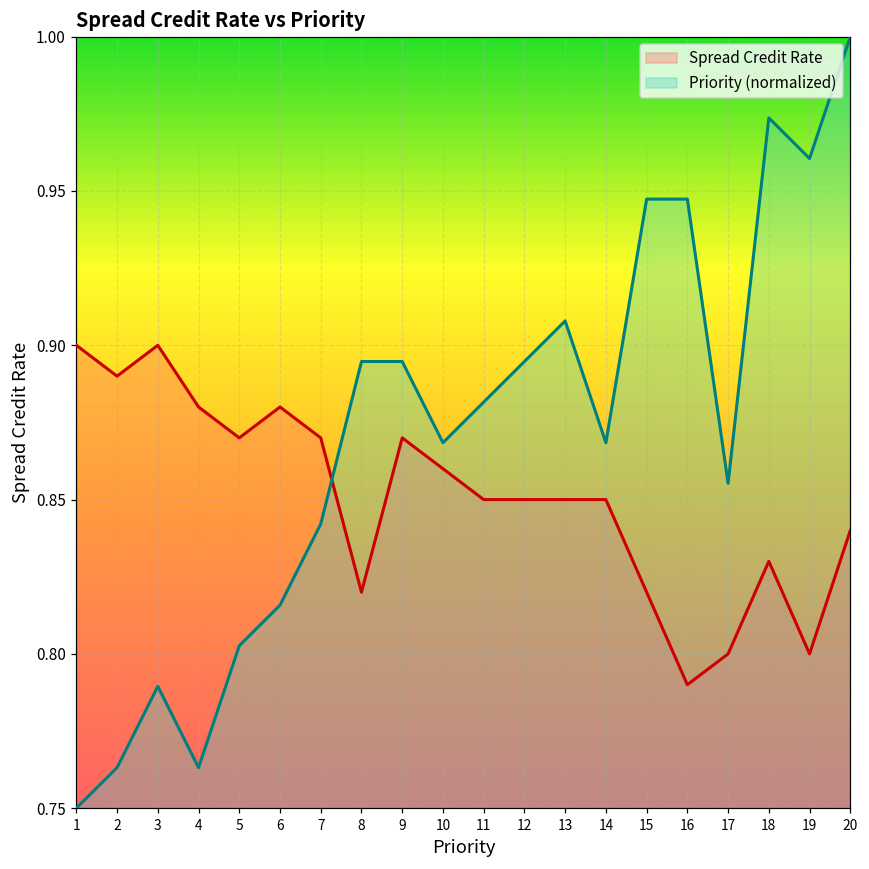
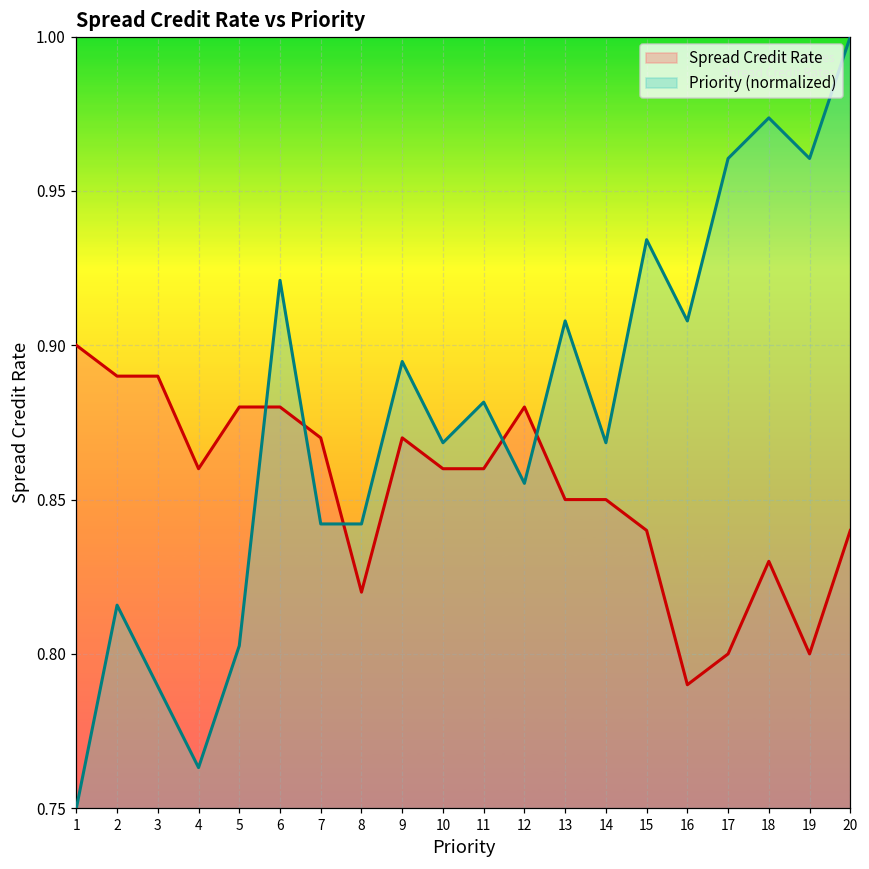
Priority (normalized), 2: 0.763 -> 0.816
Spread Credit Rate, 3: 0.90 -> 0.89
Spread Credit Rate, 4: 0.88 -> 0.86
Spread Credit Rate, 5: 0.87 -> 0.88
Priority (normalized), 6: 0.816 -> 0.921
Priority (normalized), 8: 0.895 -> 0.842
Spread Credit Rate, 11: 0.85 -> 0.86
Spread Credit Rate, 12: 0.85 -> 0.88
Priority (normalized), 12: 0.895 -> 0.855
Spread Credit Rate, 15: 0.82 -> 0.84
Priority (normalized), 15: 0.947 -> 0.934
Priority (normalized), 16: 0.947 -> 0.908
Priority (normalized), 17: 0.855 -> 0.961
